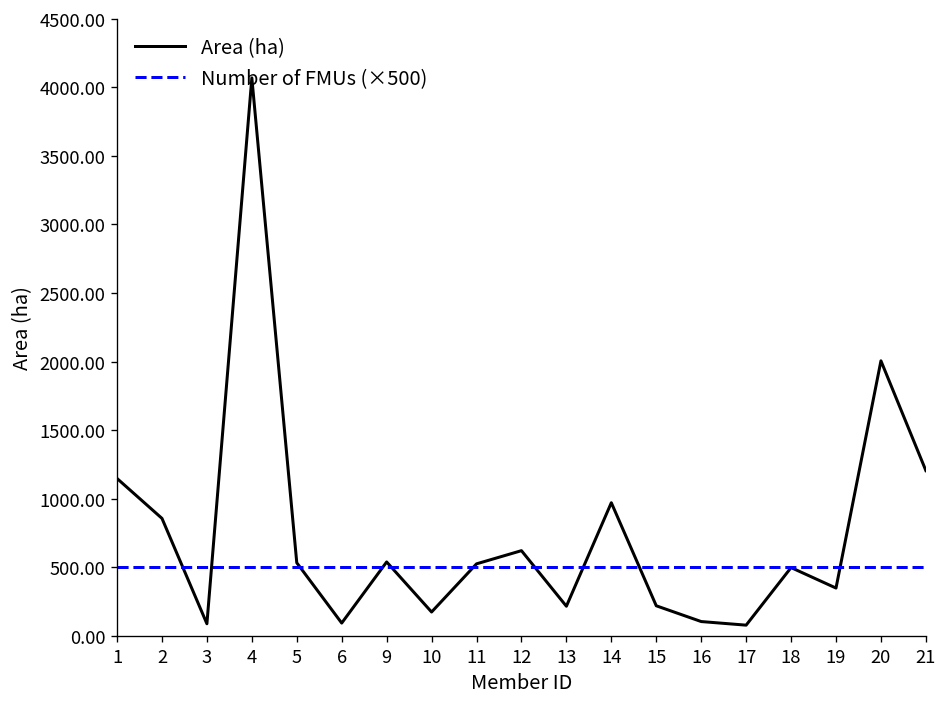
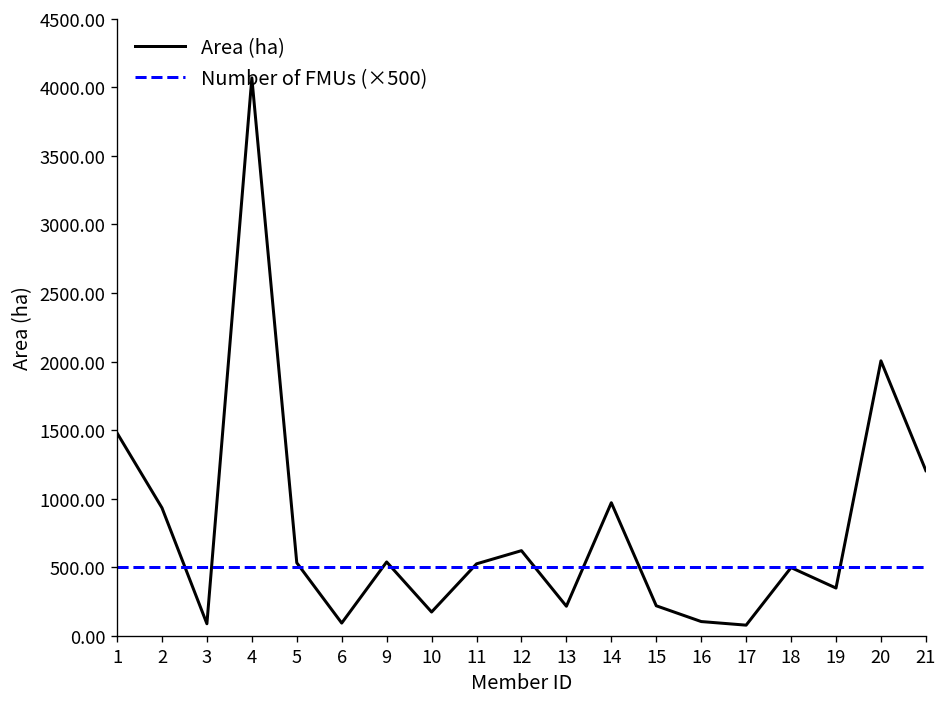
Area (ha), 1: 1150 -> 1480
Area (ha), 2: 860 -> 930
